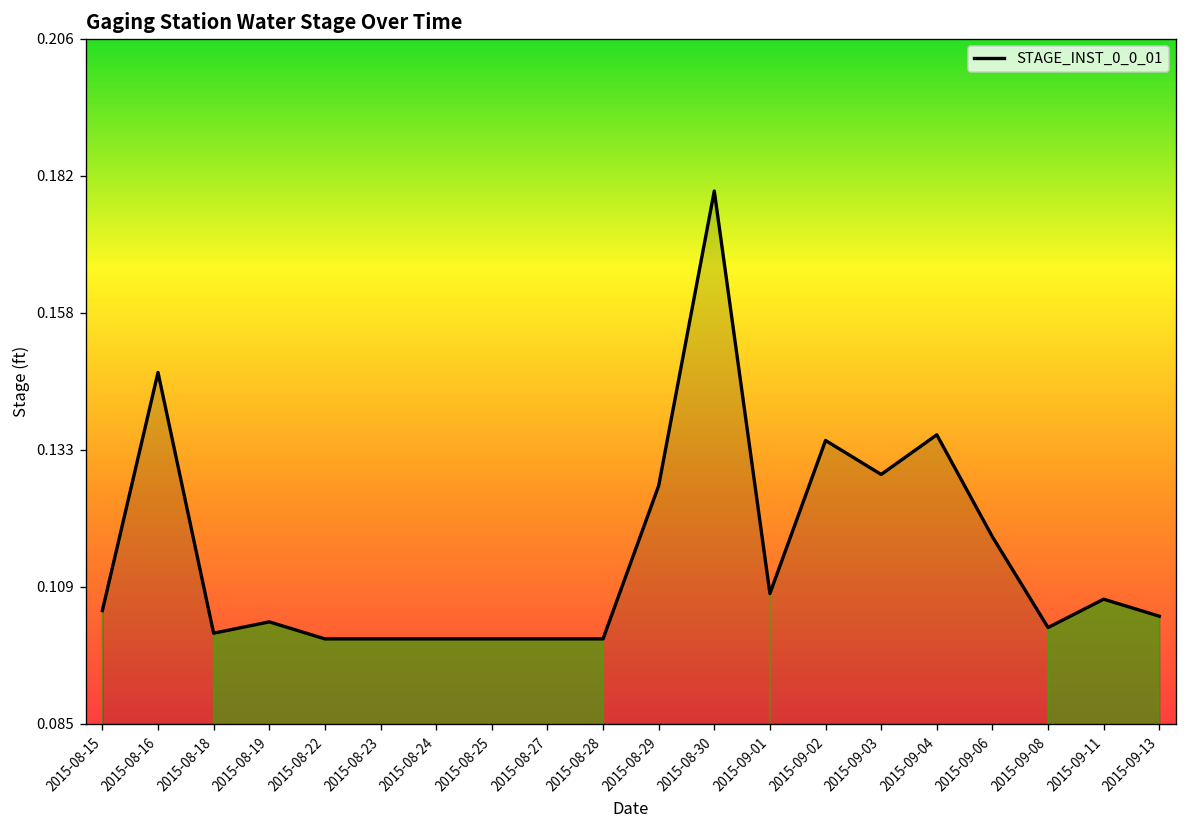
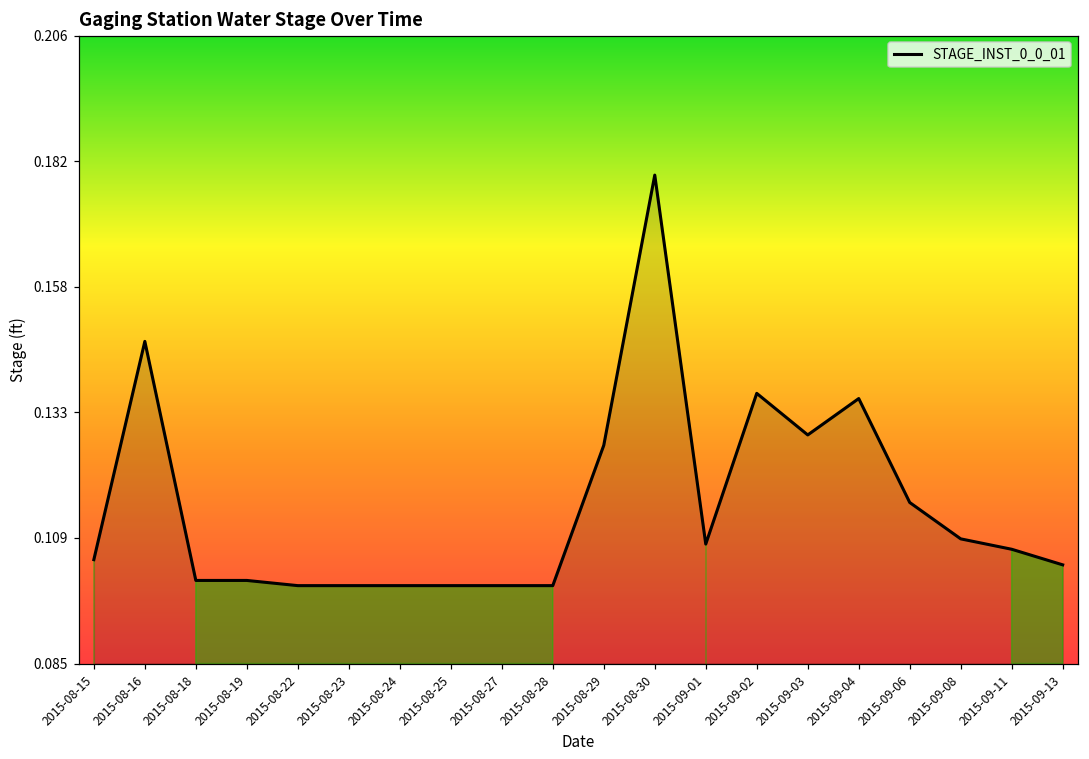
2015-08-19: 0.103 -> 0.101
2015-09-02: 0.135 -> 0.137
2015-09-06: 0.118 -> 0.116
2015-09-08: 0.102 -> 0.109
